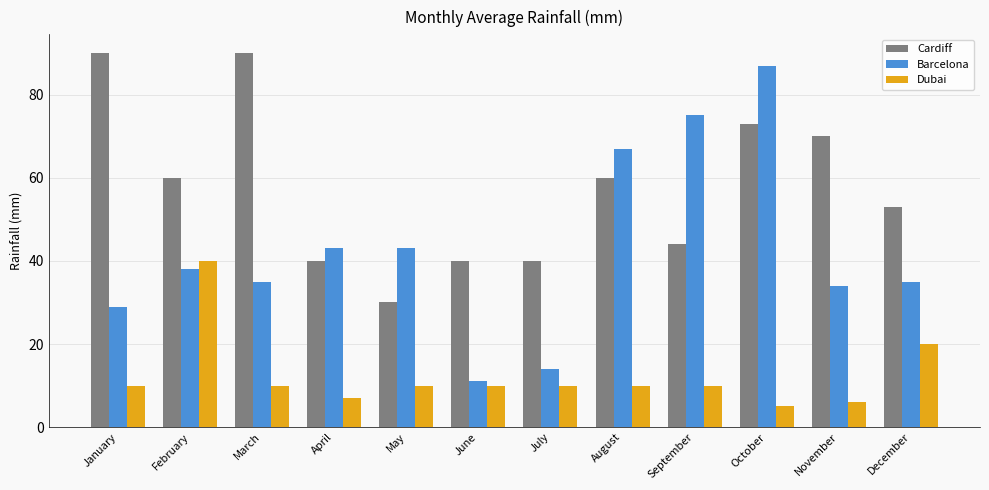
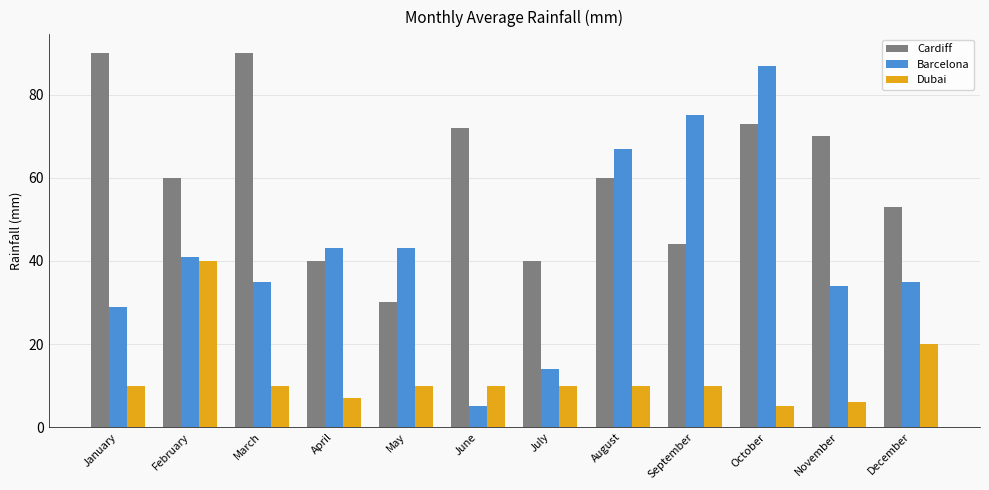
Barcelona, February: 38 -> 41
Cardiff, June: 40 -> 72
Barcelona, June: 11 -> 5
